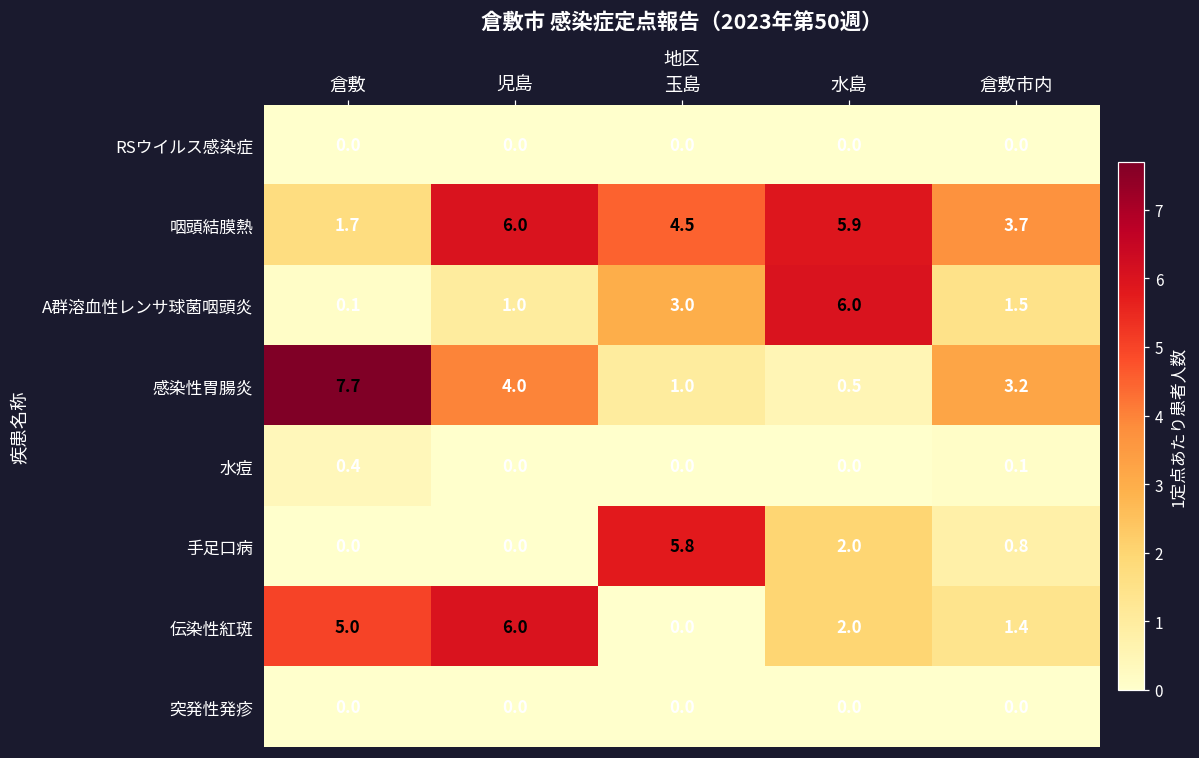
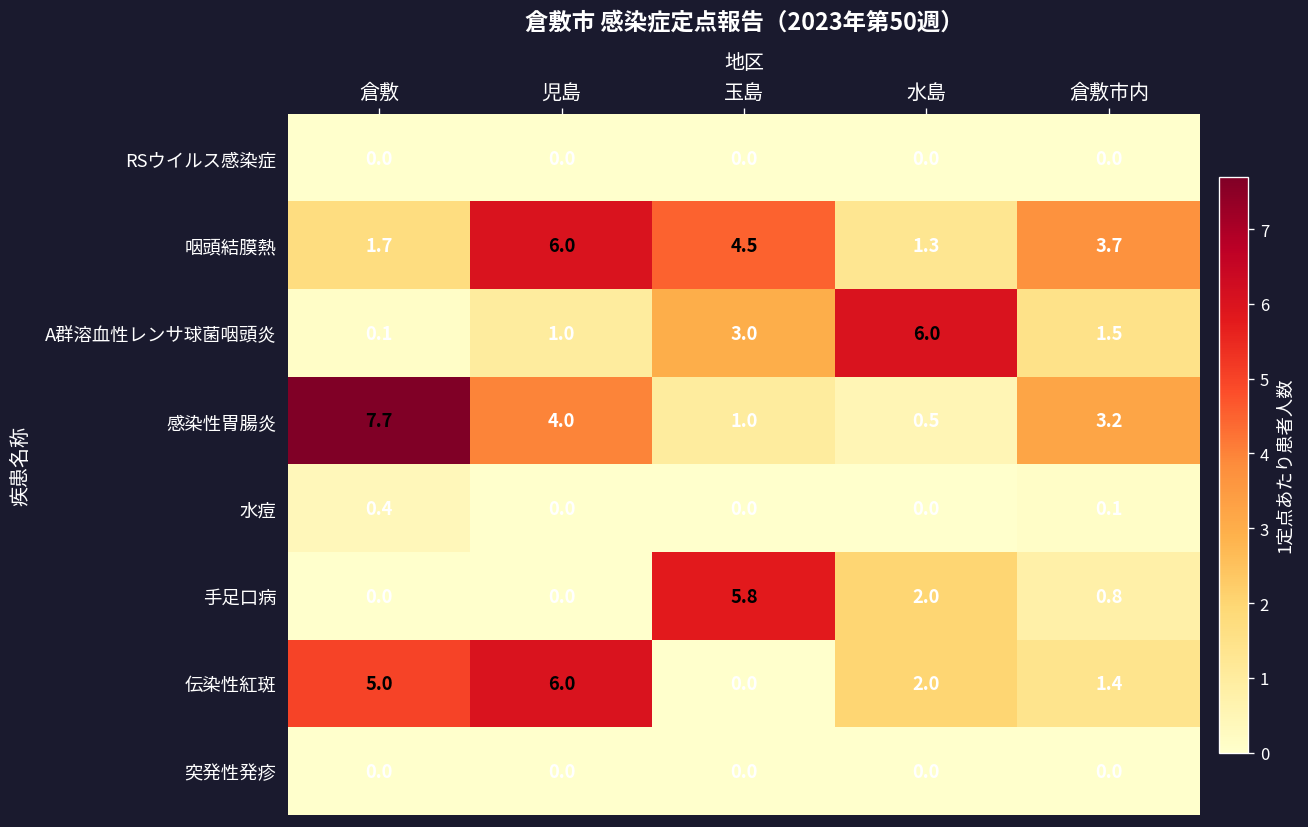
咽頭結膜熱, 水島: 5.9 -> 1.3
